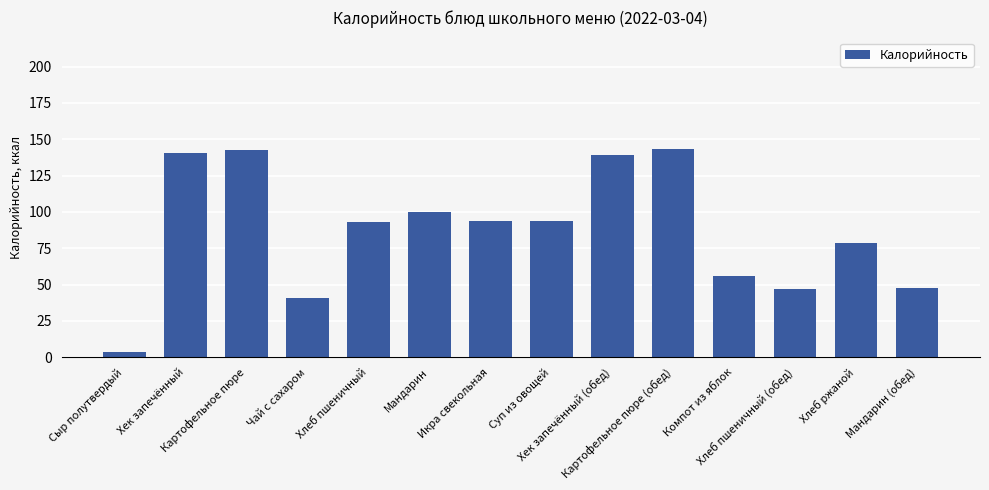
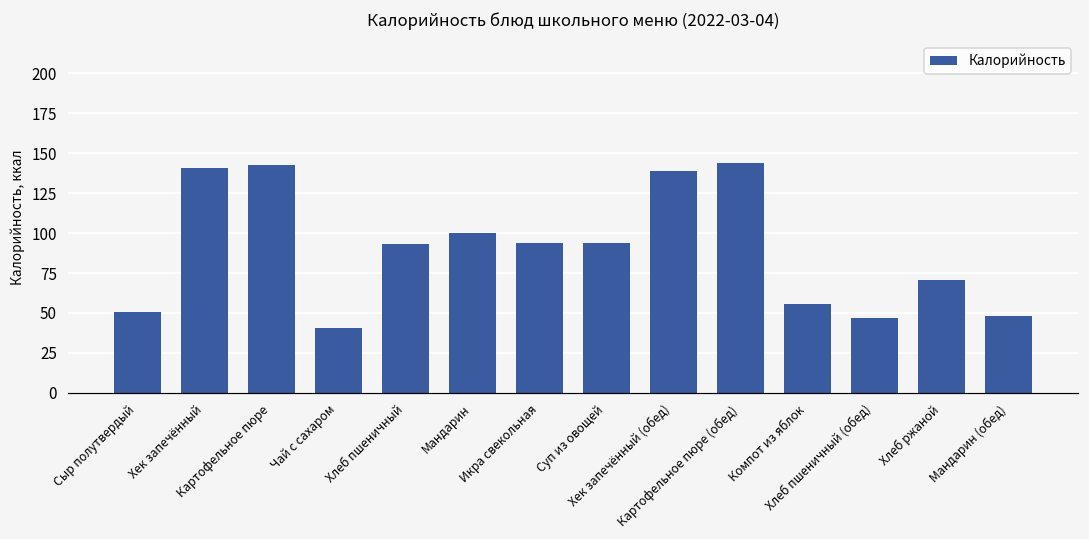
Сыр полутвердый: 4 -> 51
Хлеб ржаной: 78 -> 71
